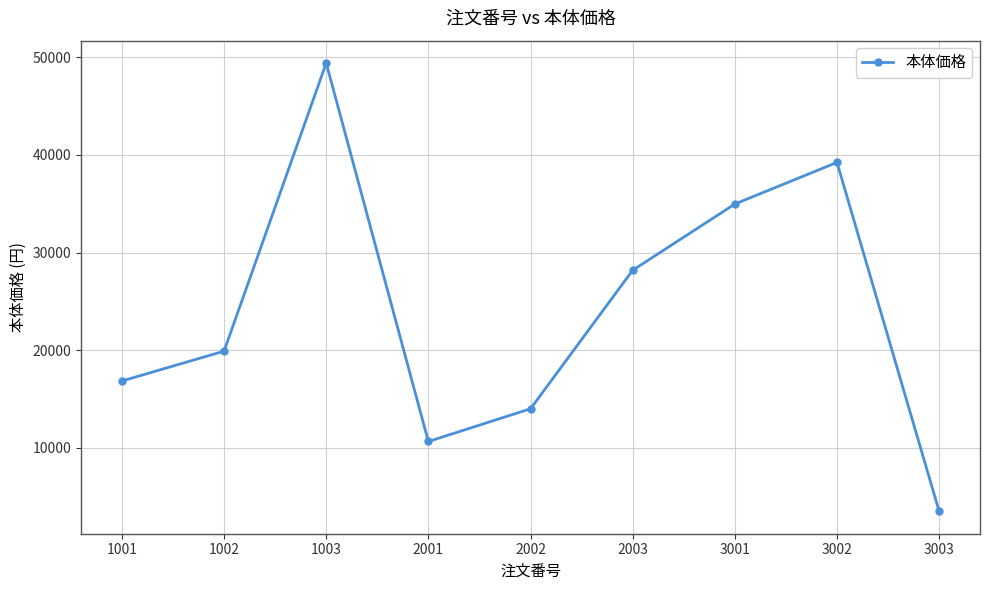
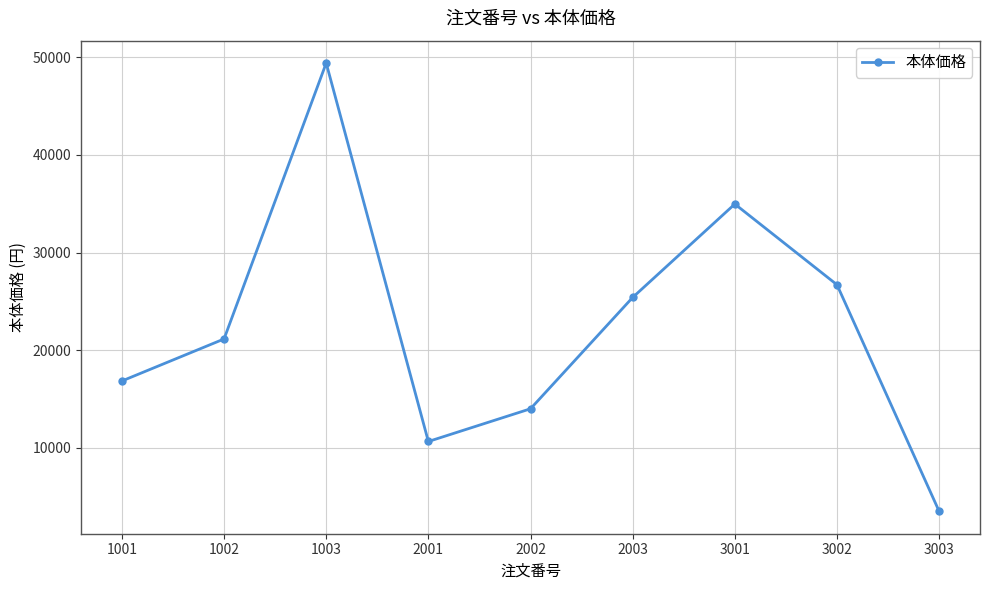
1002: 20000 -> 21000
2003: 28000 -> 25000
3002: 39000 -> 27000
